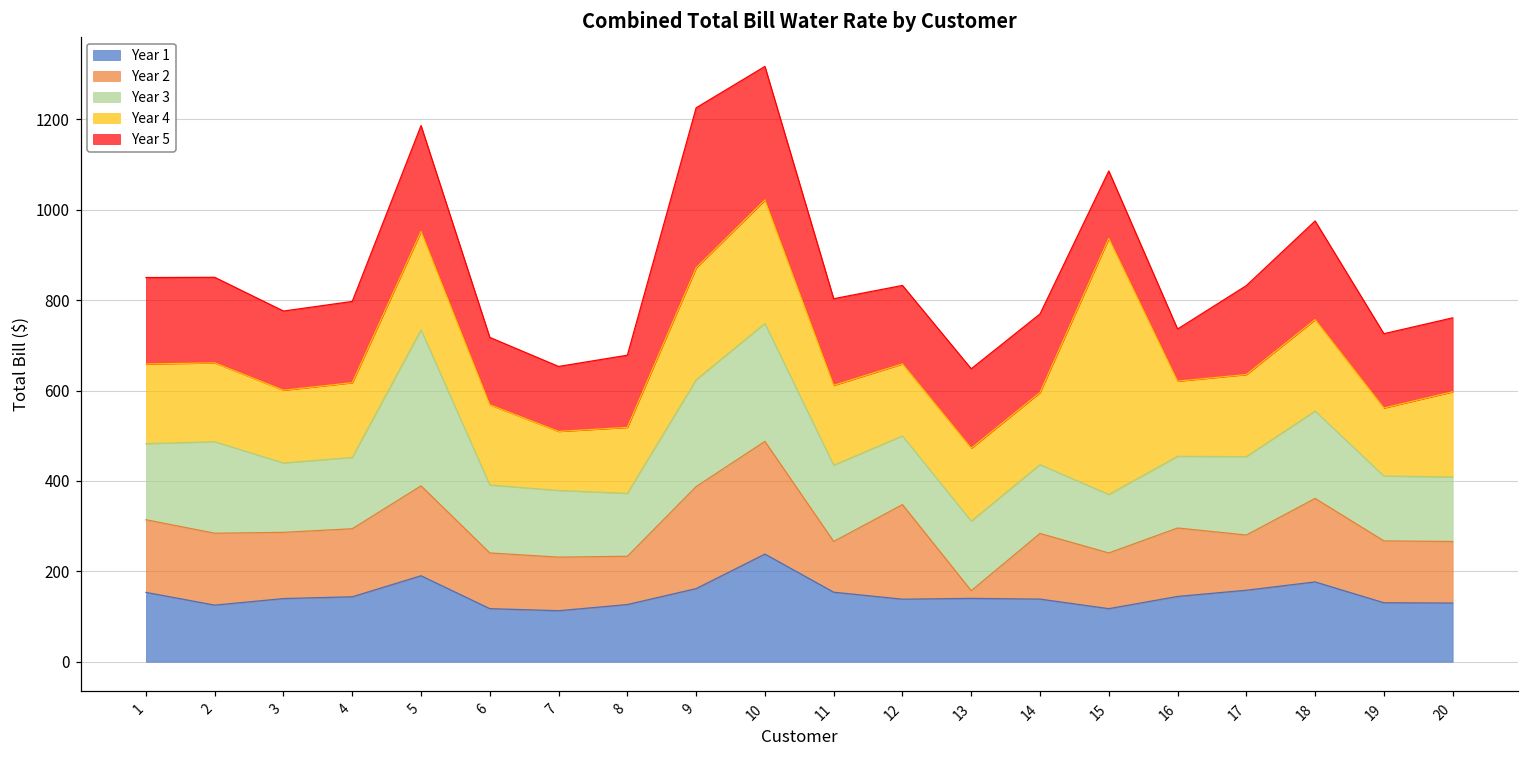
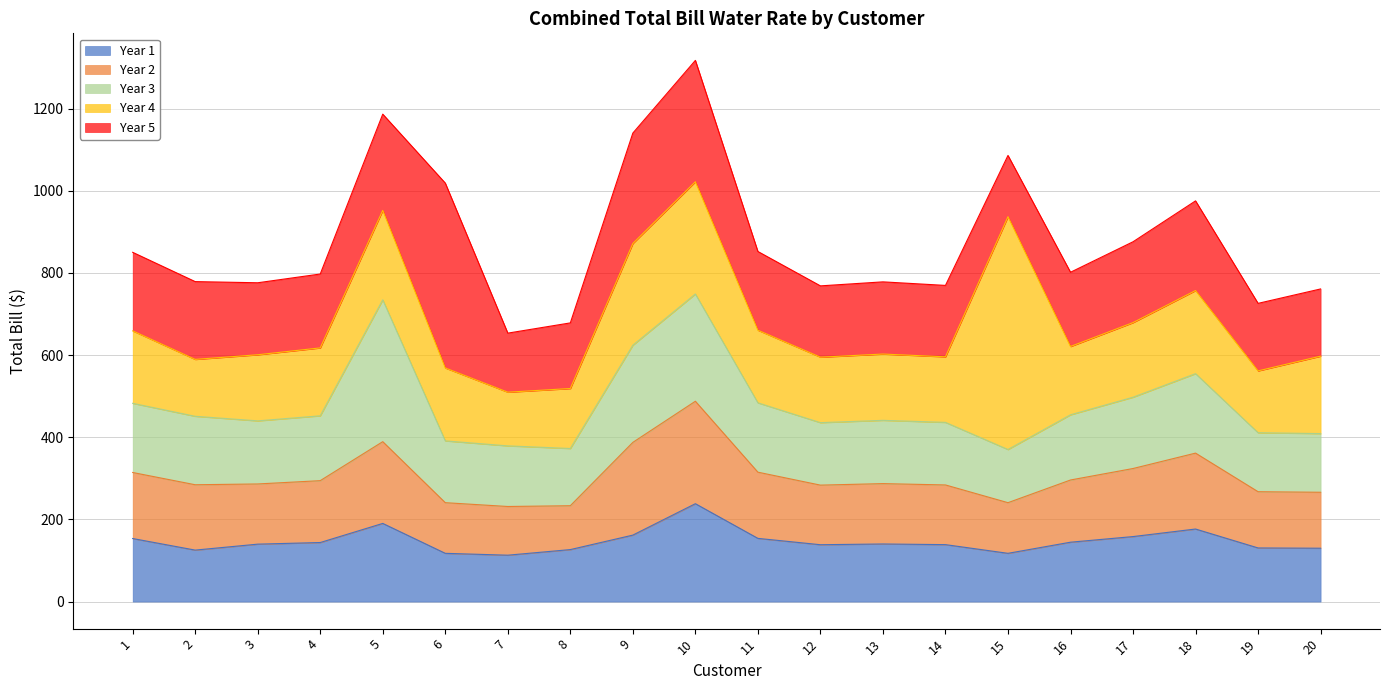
Year 3, 2: 200 -> 170
Year 4, 2: 170 -> 140
Year 5, 6: 150 -> 450
Year 5, 9: 350 -> 270
Year 2, 11: 110 -> 160
Year 2, 12: 210 -> 150
Year 2, 13: 20 -> 150
Year 5, 16: 120 -> 180
Year 2, 17: 120 -> 170
